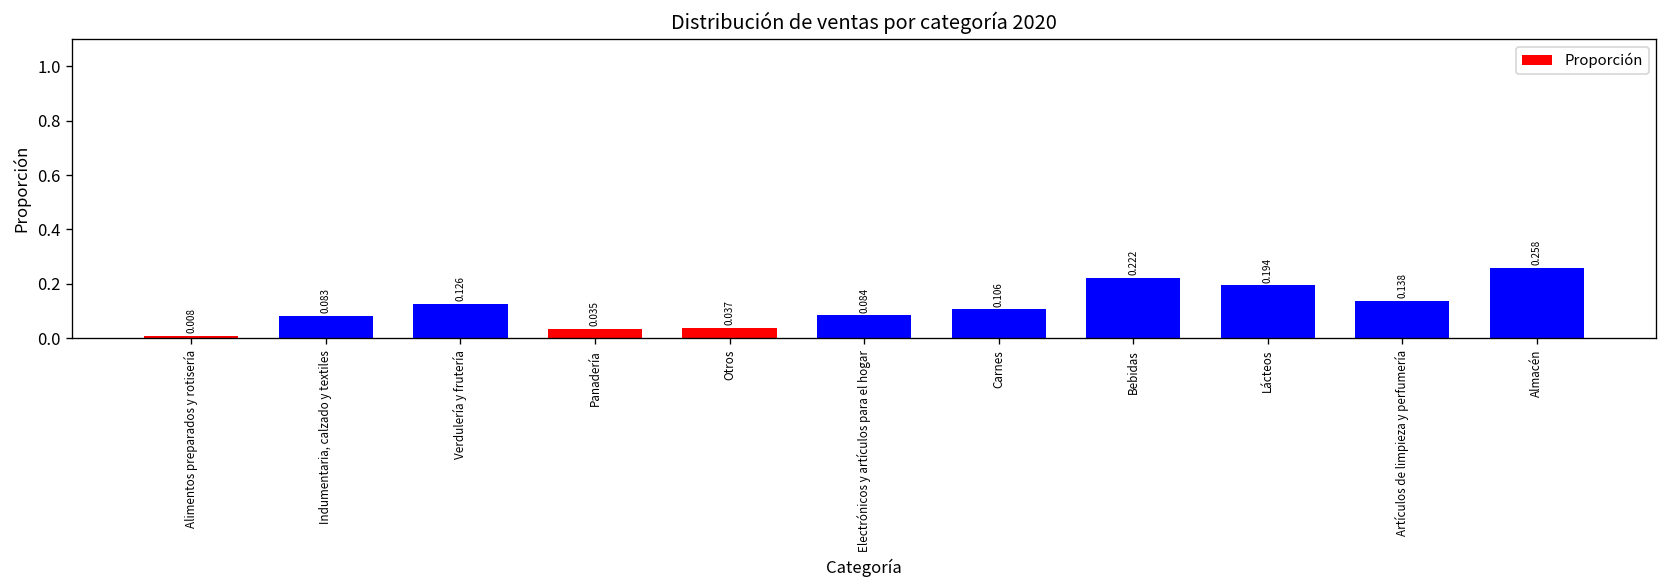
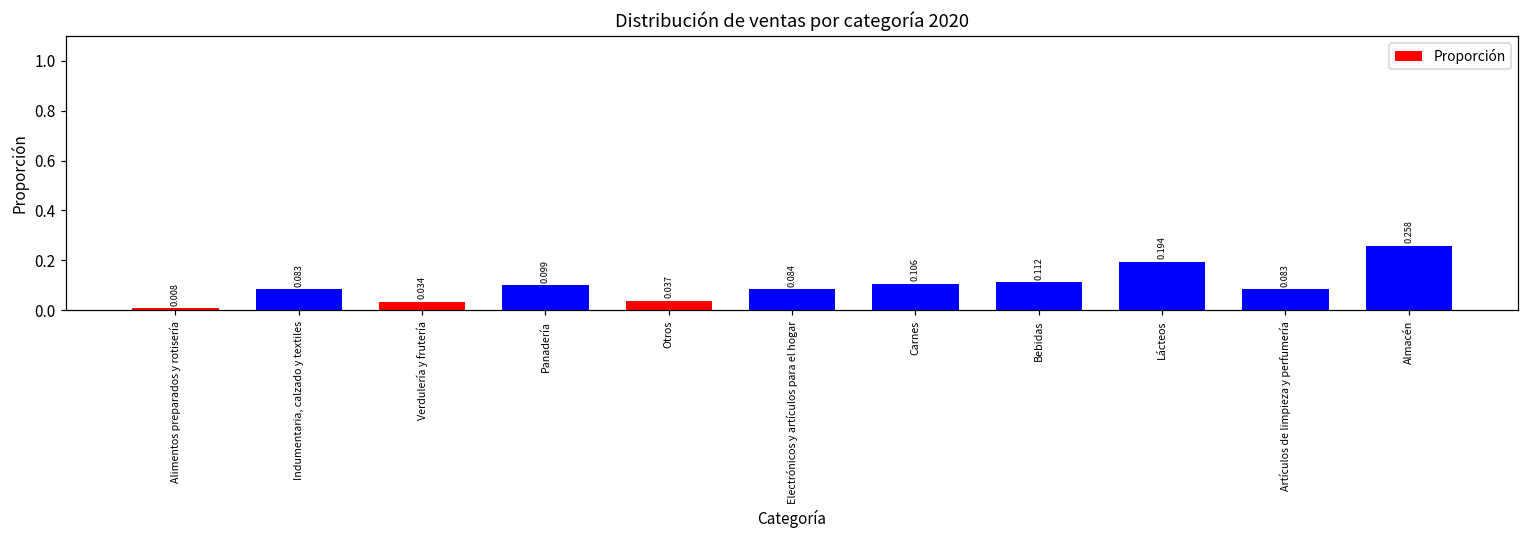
Verdulería y frutería: 0.126 -> 0.034
Panadería: 0.035 -> 0.099
Bebidas: 0.222 -> 0.112
Artículos de limpieza y perfumería: 0.138 -> 0.083
